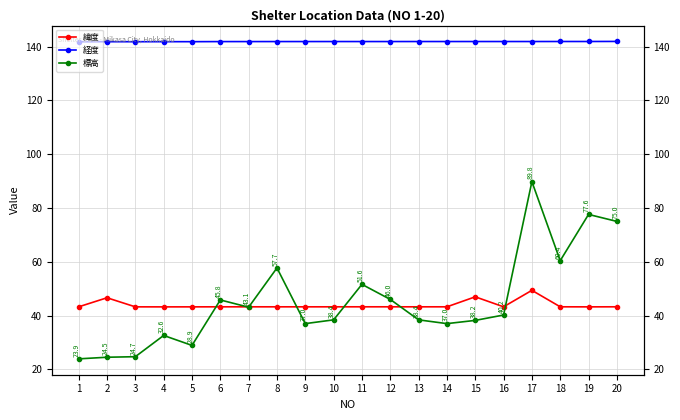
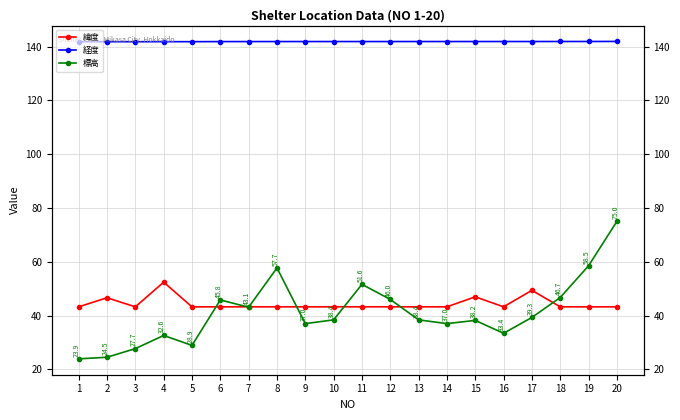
標高, 3: 24.7 -> 27.7
緯度, 4: 43 -> 52
標高, 16: 40.2 -> 33.4
標高, 17: 89.8 -> 39.3
標高, 18: 60.4 -> 46.7
標高, 19: 77.6 -> 58.5
